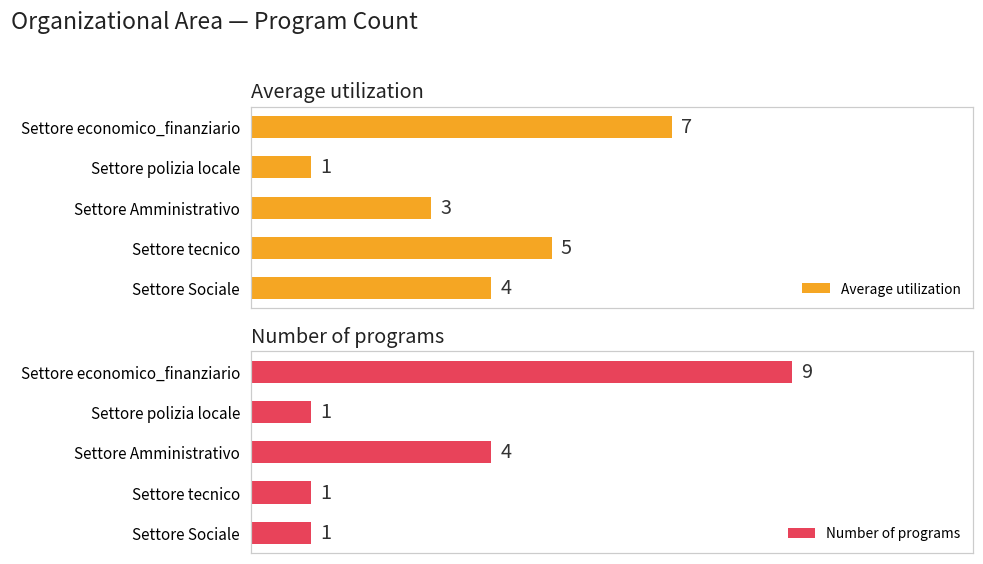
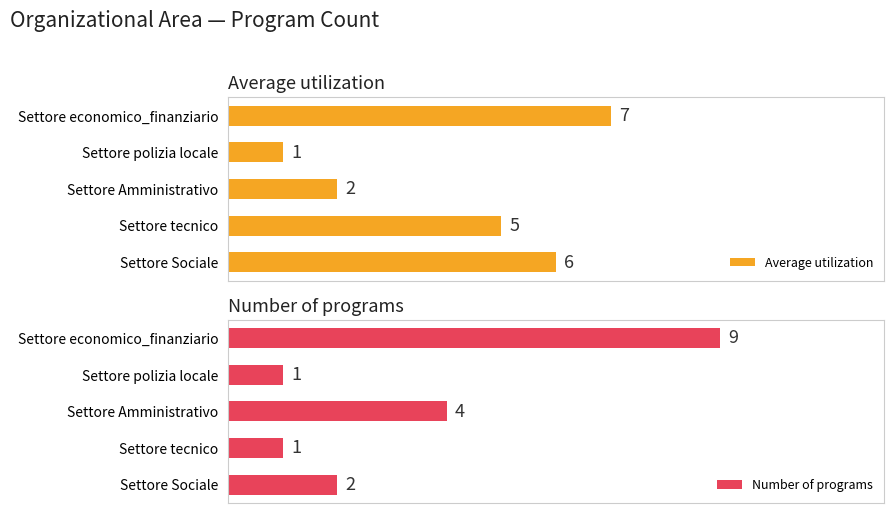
Average utilization, Settore Amministrativo: 3 -> 2
Average utilization, Settore Sociale: 4 -> 6
Number of programs, Settore Sociale: 1 -> 2
